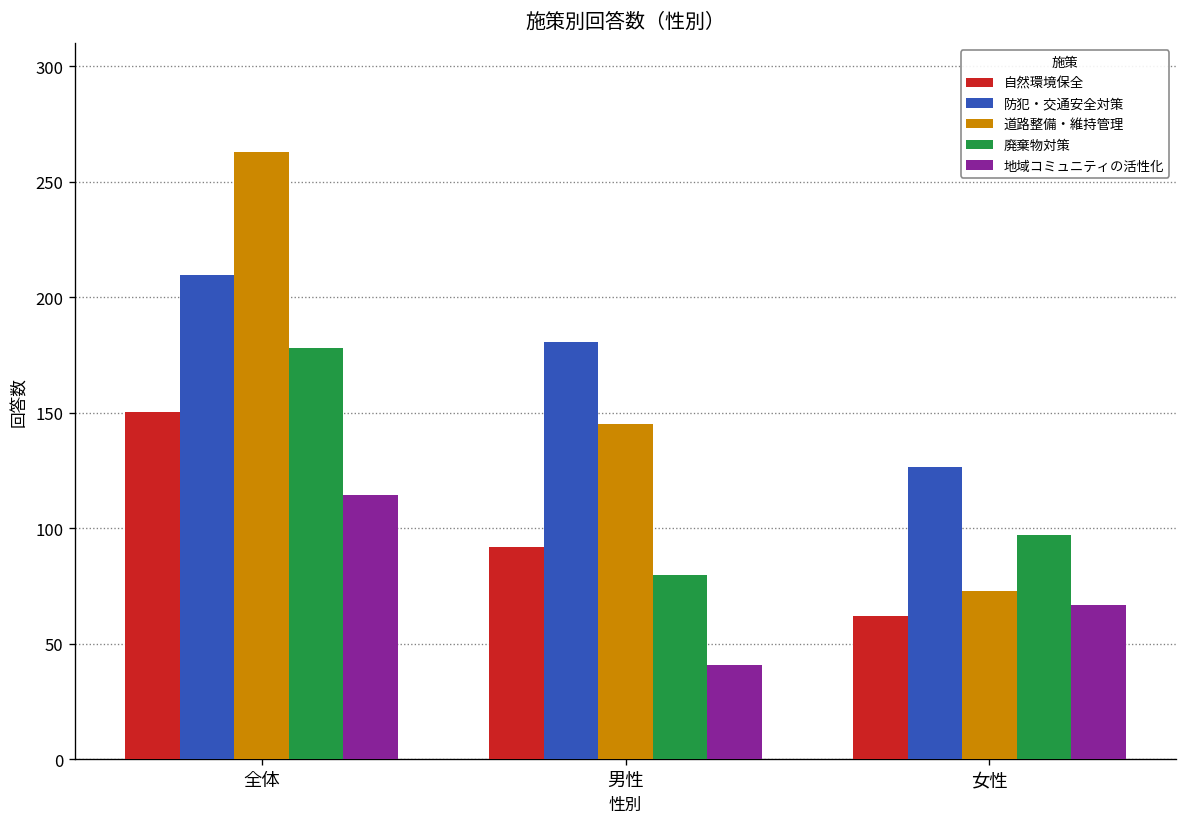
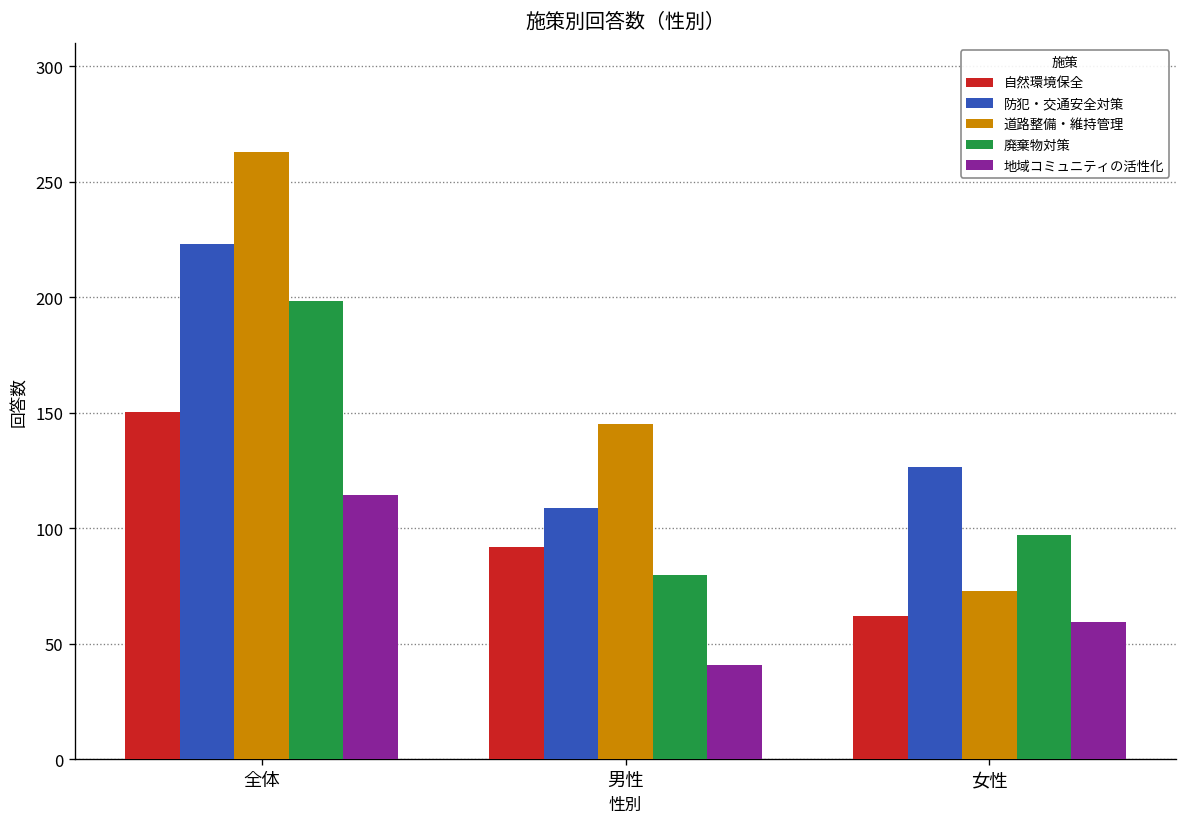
防犯・交通安全対策, 全体: 210 -> 223
廃棄物対策, 全体: 178 -> 198
防犯・交通安全対策, 男性: 181 -> 109
地域コミュニティの活性化, 女性: 67 -> 60
